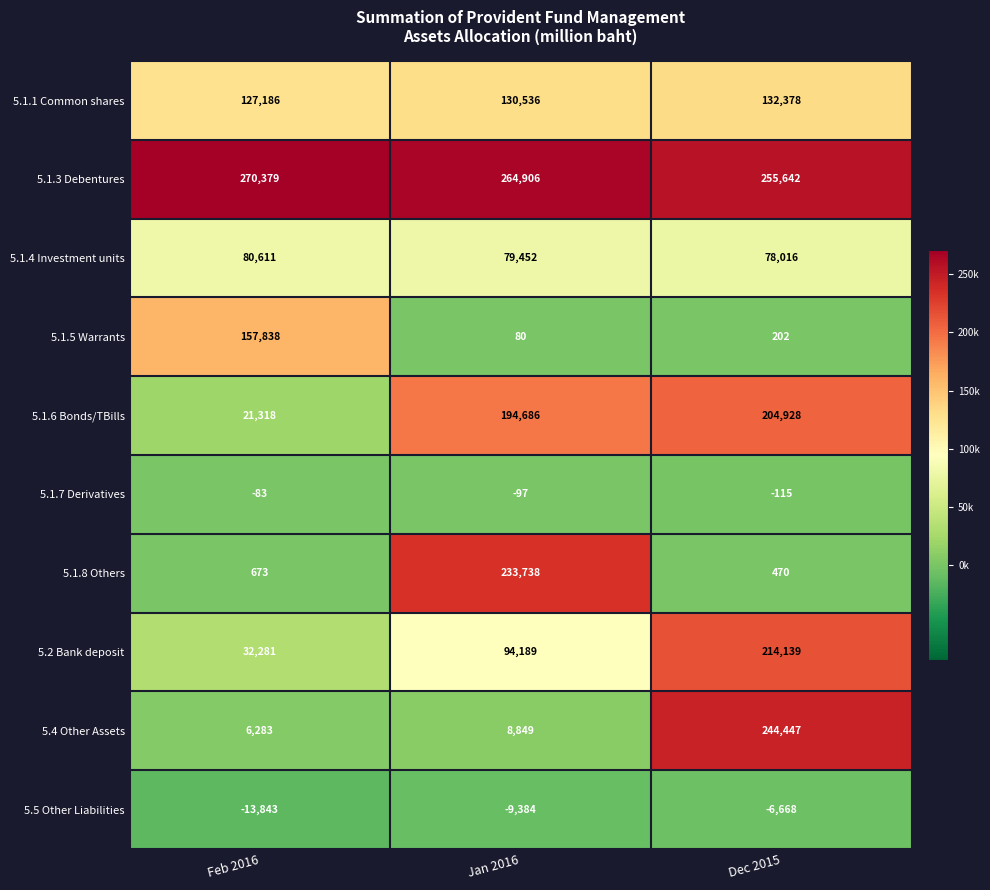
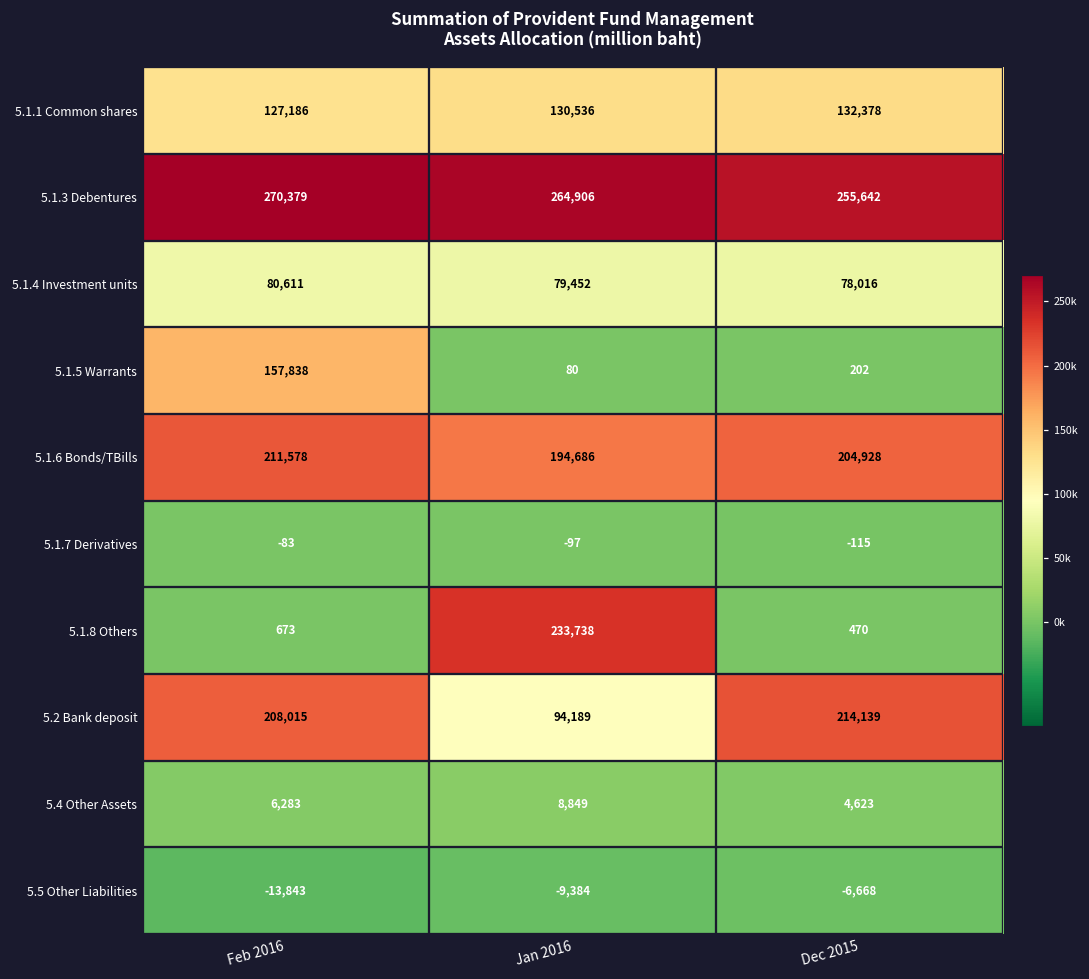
5.1.6 Bonds/TBills, Feb 2016: 21,318 -> 211,578
5.2 Bank deposit, Feb 2016: 32,281 -> 208,015
5.4 Other Assets, Dec 2015: 244,447 -> 4,623
